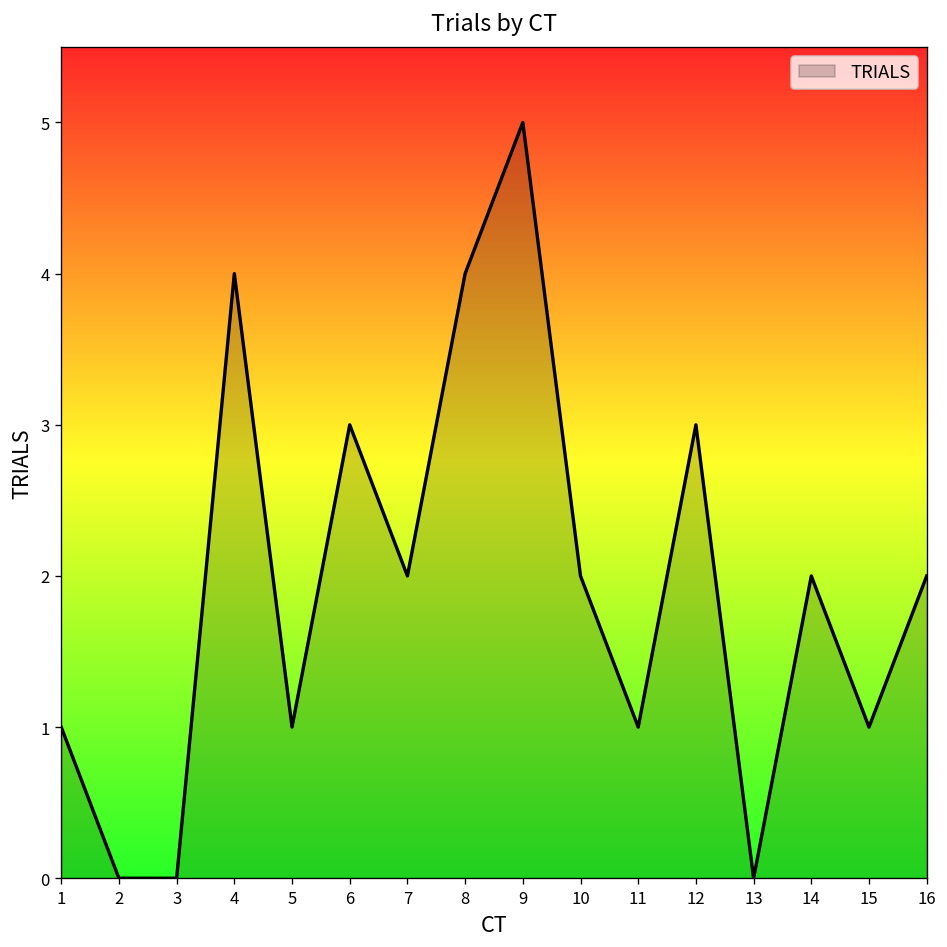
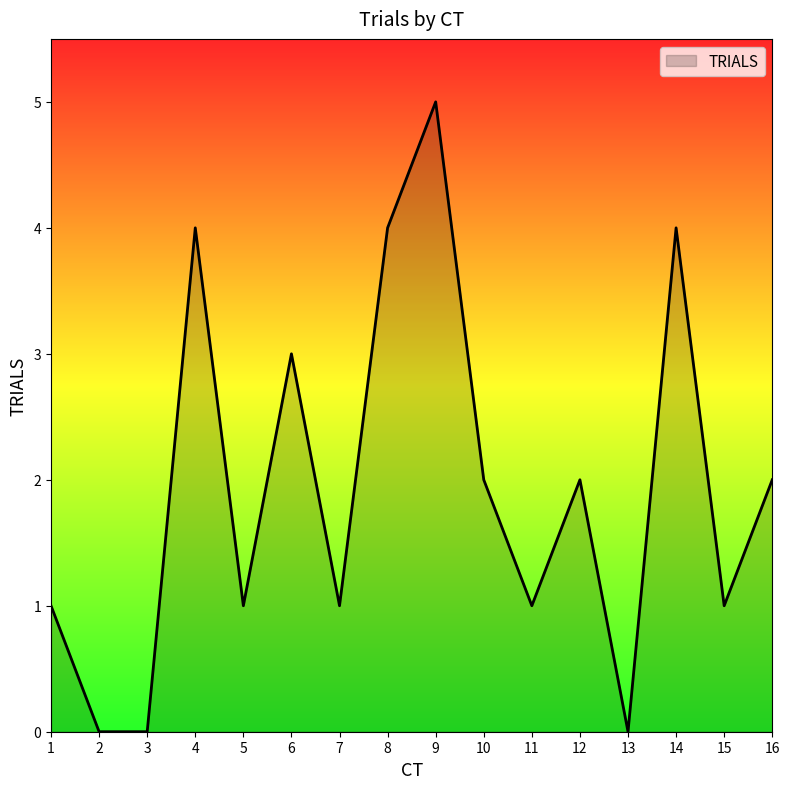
7: 2 -> 1
12: 3 -> 2
14: 2 -> 4
